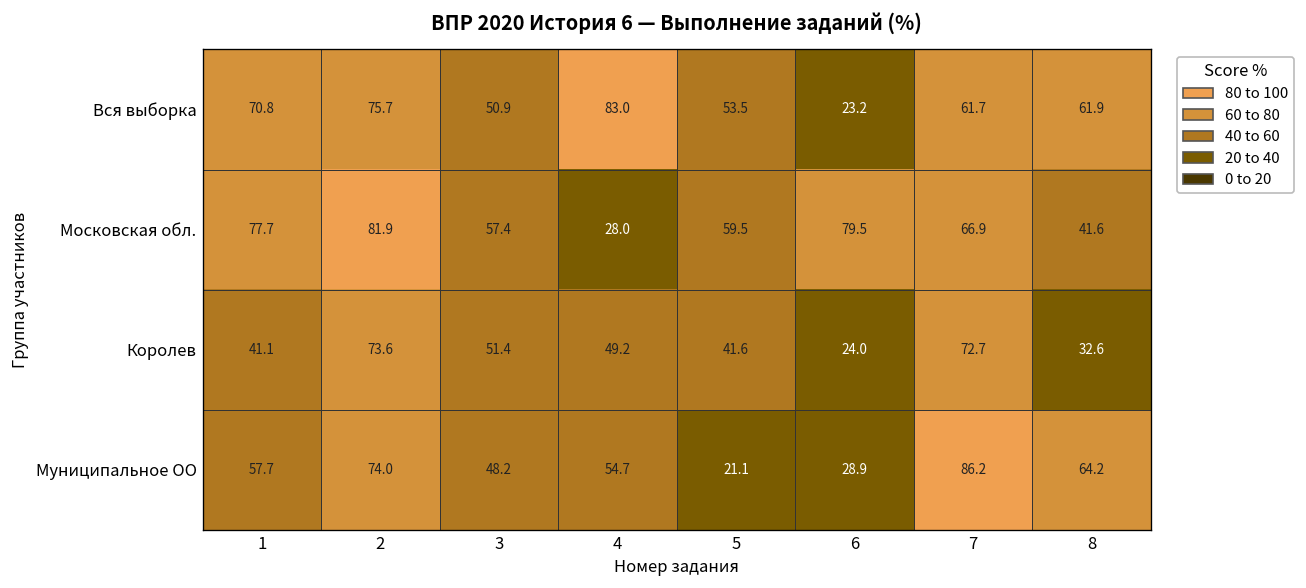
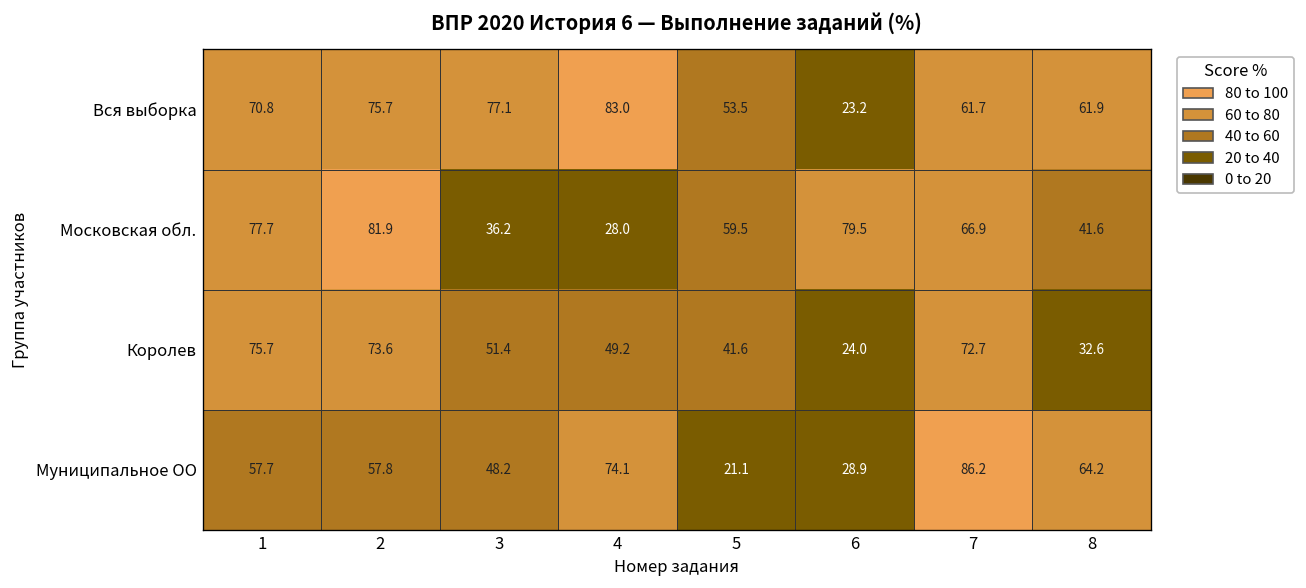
Вся выборка, 3: 50.9 -> 77.1
Московская обл., 3: 57.4 -> 36.2
Королев, 1: 41.1 -> 75.7
Муниципальное ОО, 2: 74.0 -> 57.8
Муниципальное ОО, 4: 54.7 -> 74.1
